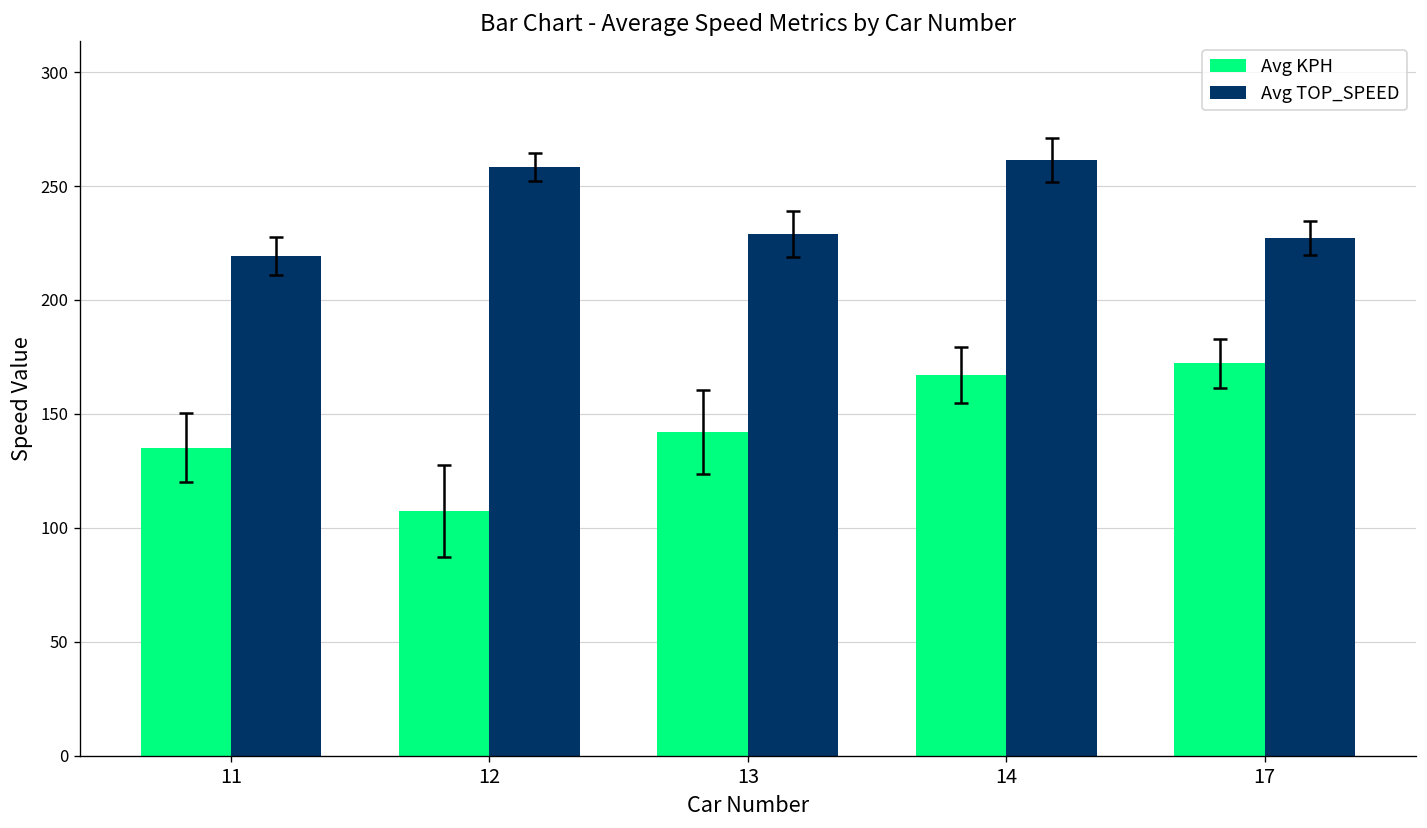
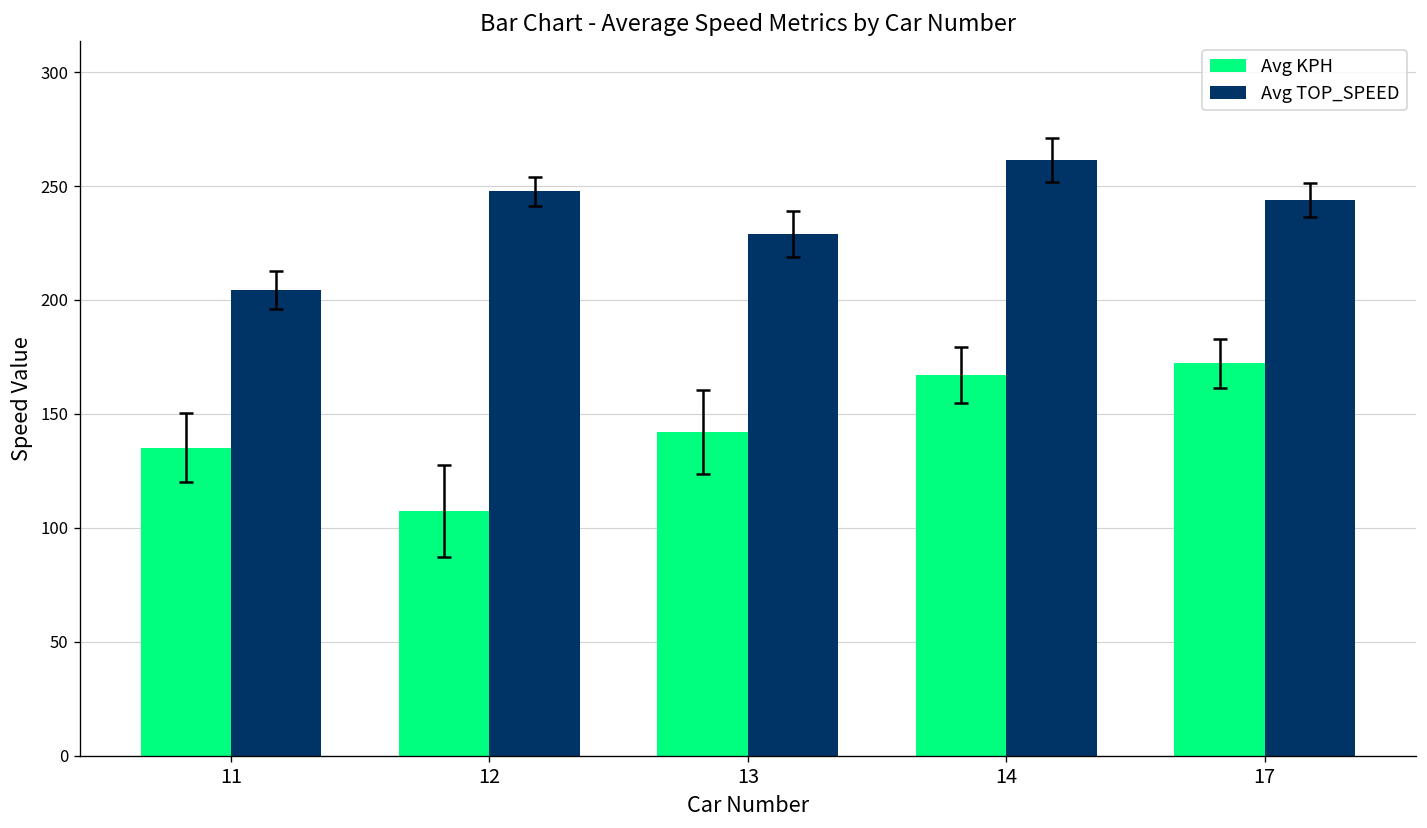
Avg TOP_SPEED, 11: 219 -> 204
Avg TOP_SPEED, 12: 259 -> 248
Avg TOP_SPEED, 17: 227 -> 244
